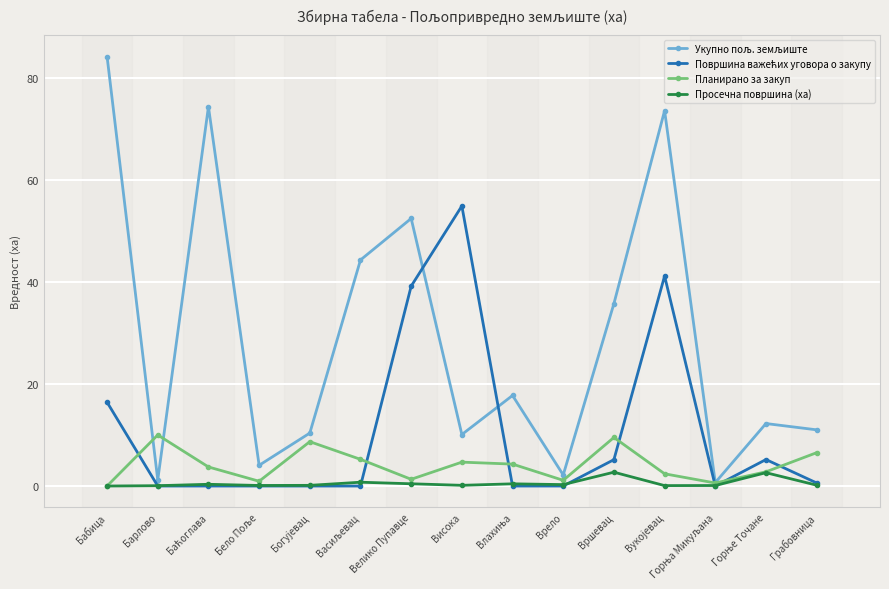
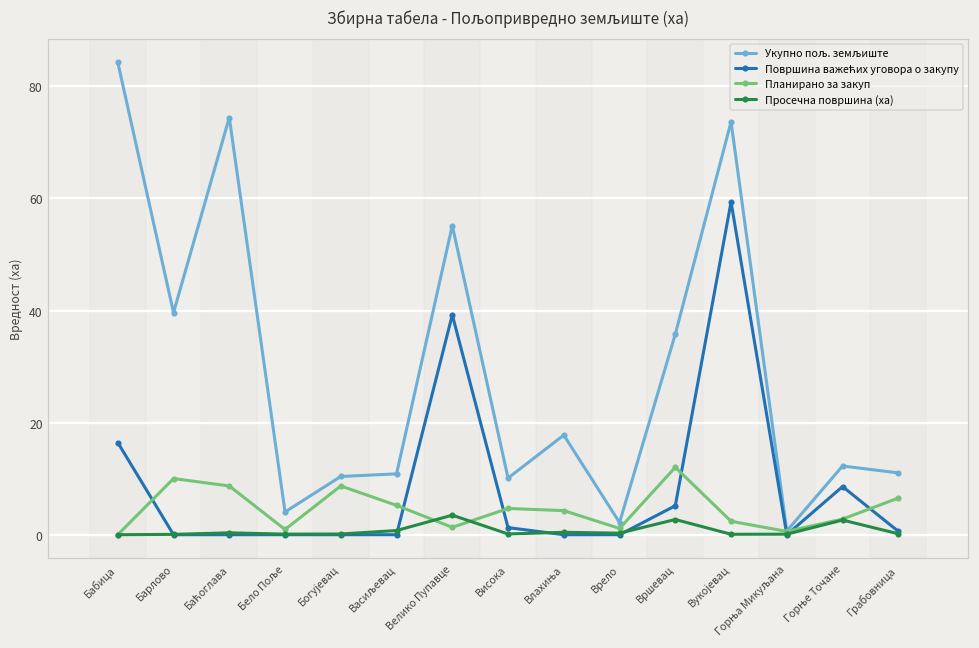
Укупно пољ. земљиште, Барлово: 1 -> 40
Планирано за закуп, Баћоглава: 4 -> 9
Укупно пољ. земљиште, Васиљевац: 44 -> 11
Укупно пољ. земљиште, Велико Пупавце: 53 -> 55
Просечна површина (ха), Велико Пупавце: 0 -> 3
Површина важећих уговора о закупу, Висока: 55 -> 1
Планирано за закуп, Вршевац: 10 -> 12
Површина важећих уговора о закупу, Вукојевац: 41 -> 59
Површина важећих уговора о закупу, Горње Точане: 5 -> 9
